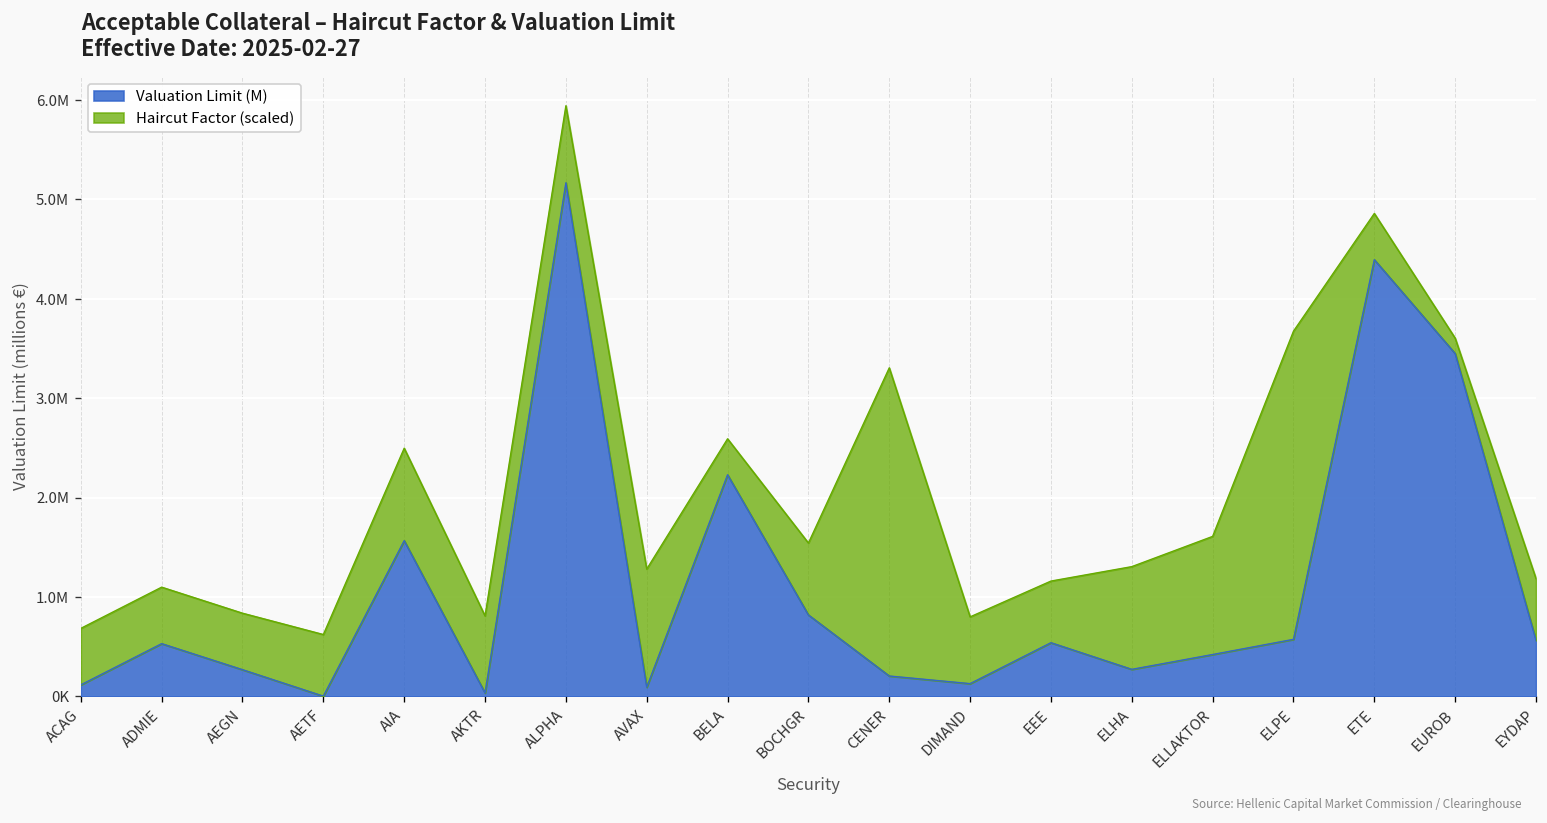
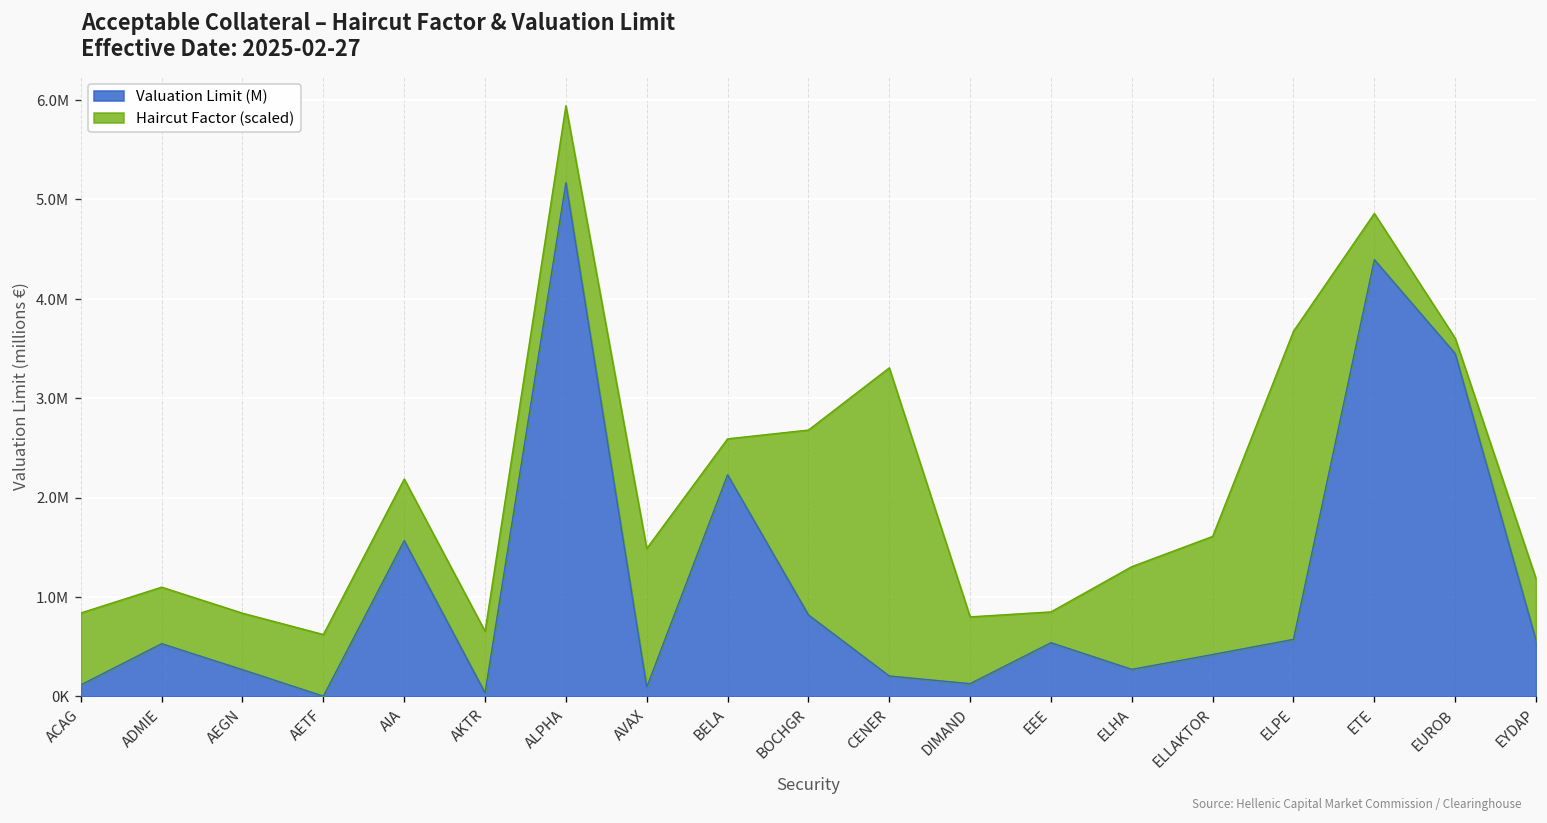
Haircut Factor (scaled), ACAG: 600000 -> 700000
Haircut Factor (scaled), AIA: 900000 -> 600000
Haircut Factor (scaled), AKTR: 800000 -> 600000
Haircut Factor (scaled), AVAX: 1200000 -> 1400000
Haircut Factor (scaled), BOCHGR: 700000 -> 1900000
Haircut Factor (scaled), EEE: 600000 -> 300000
